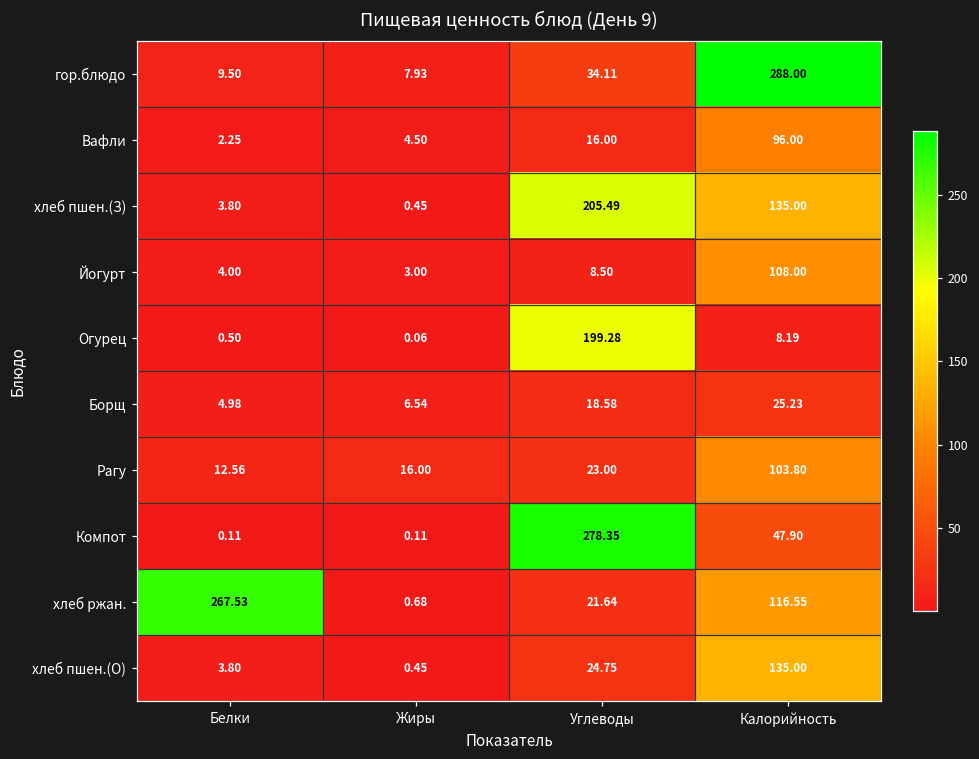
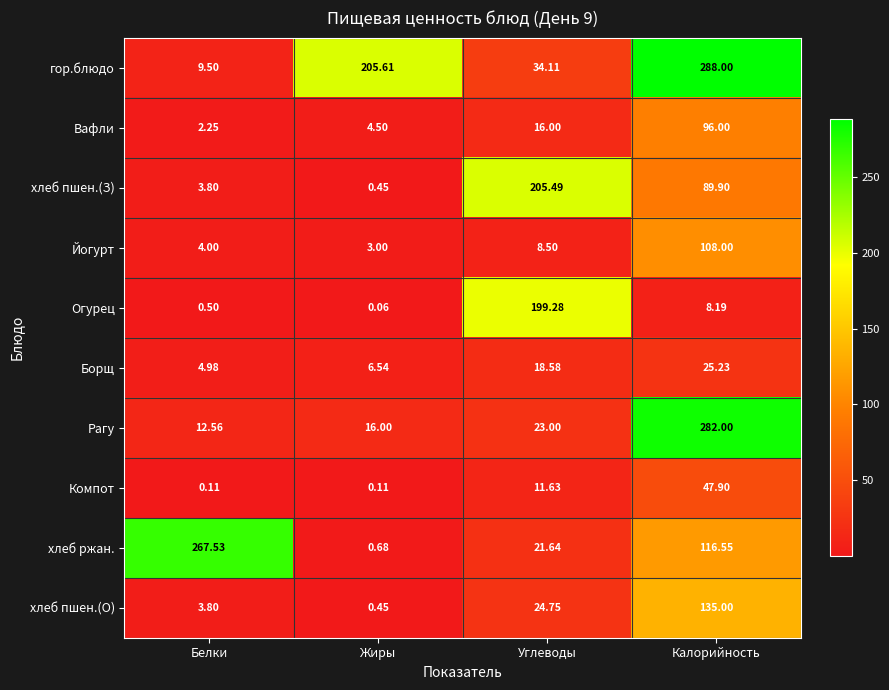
гор.блюдо, Жиры: 7.93 -> 205.61
хлеб пшен.(З), Калорийность: 135.00 -> 89.90
Рагу, Калорийность: 103.80 -> 282.00
Компот, Углеводы: 278.35 -> 11.63
